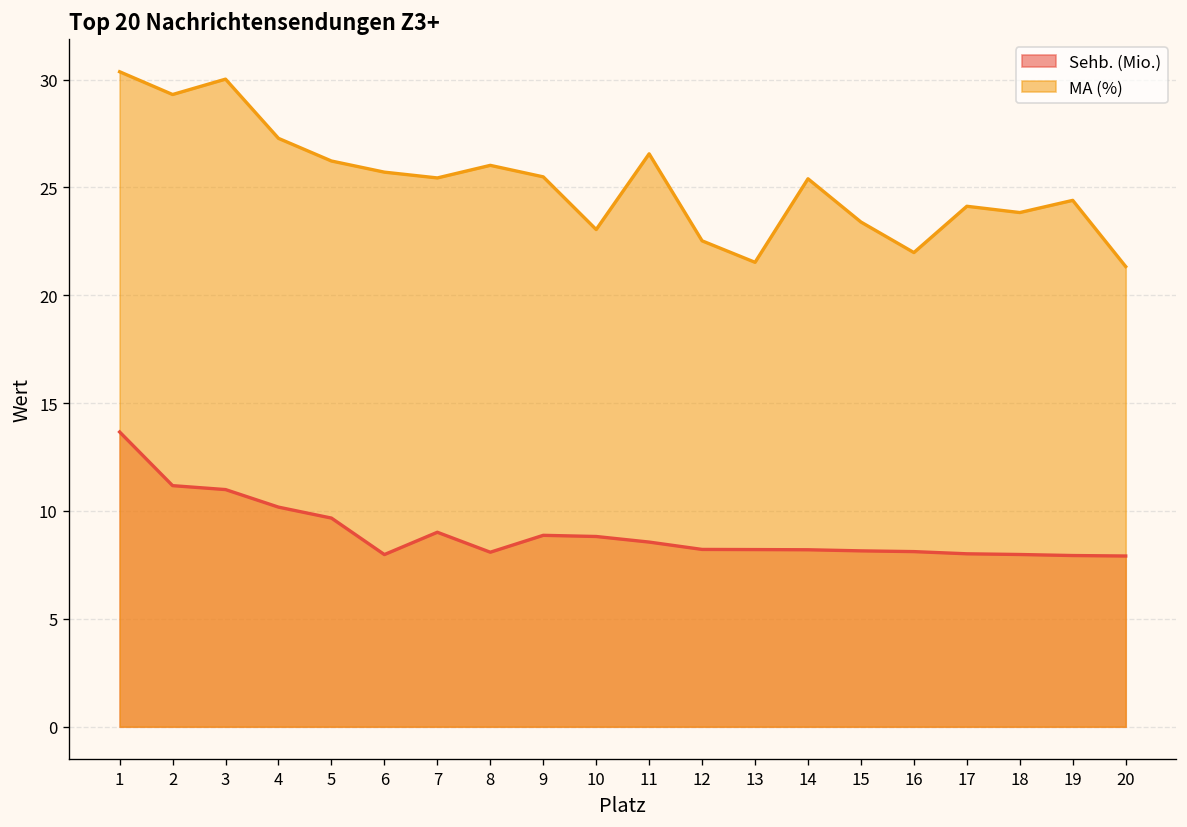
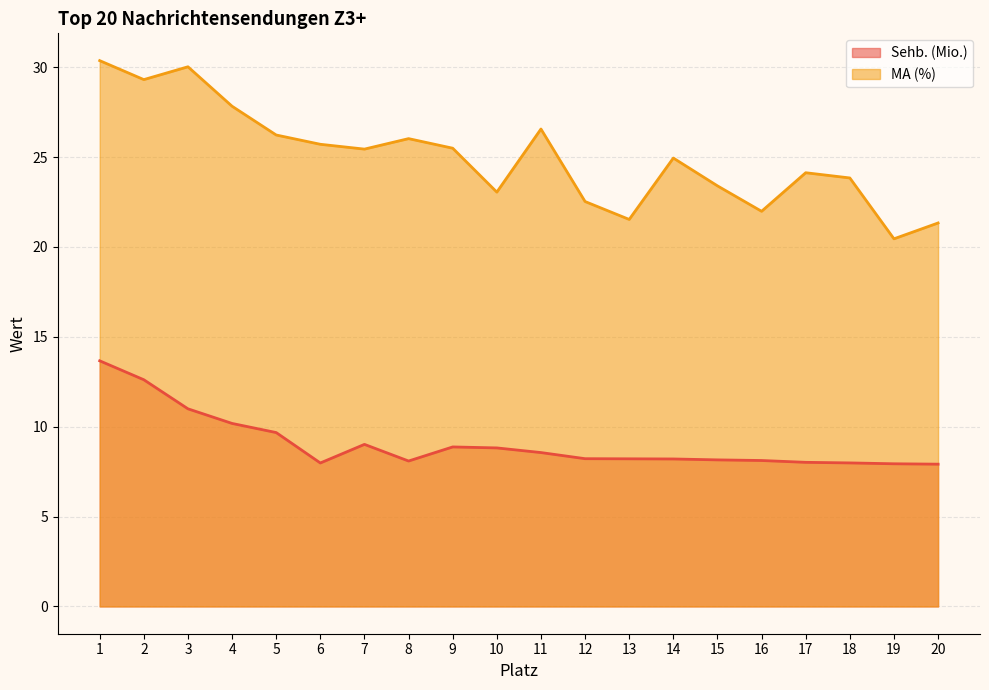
Sehb. (Mio.), 2: 11.2 -> 12.6
MA (%), 4: 27.3 -> 27.8
MA (%), 14: 25.4 -> 24.9
MA (%), 19: 24.4 -> 20.4
